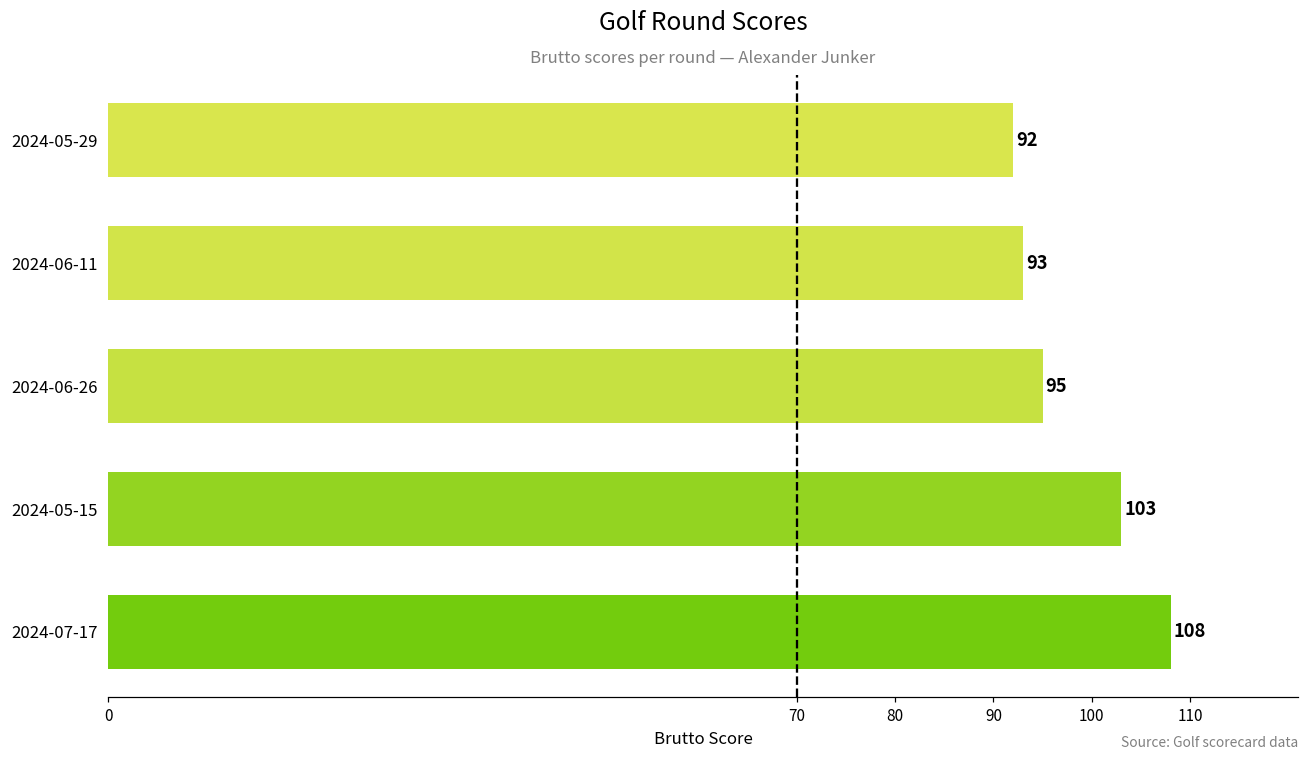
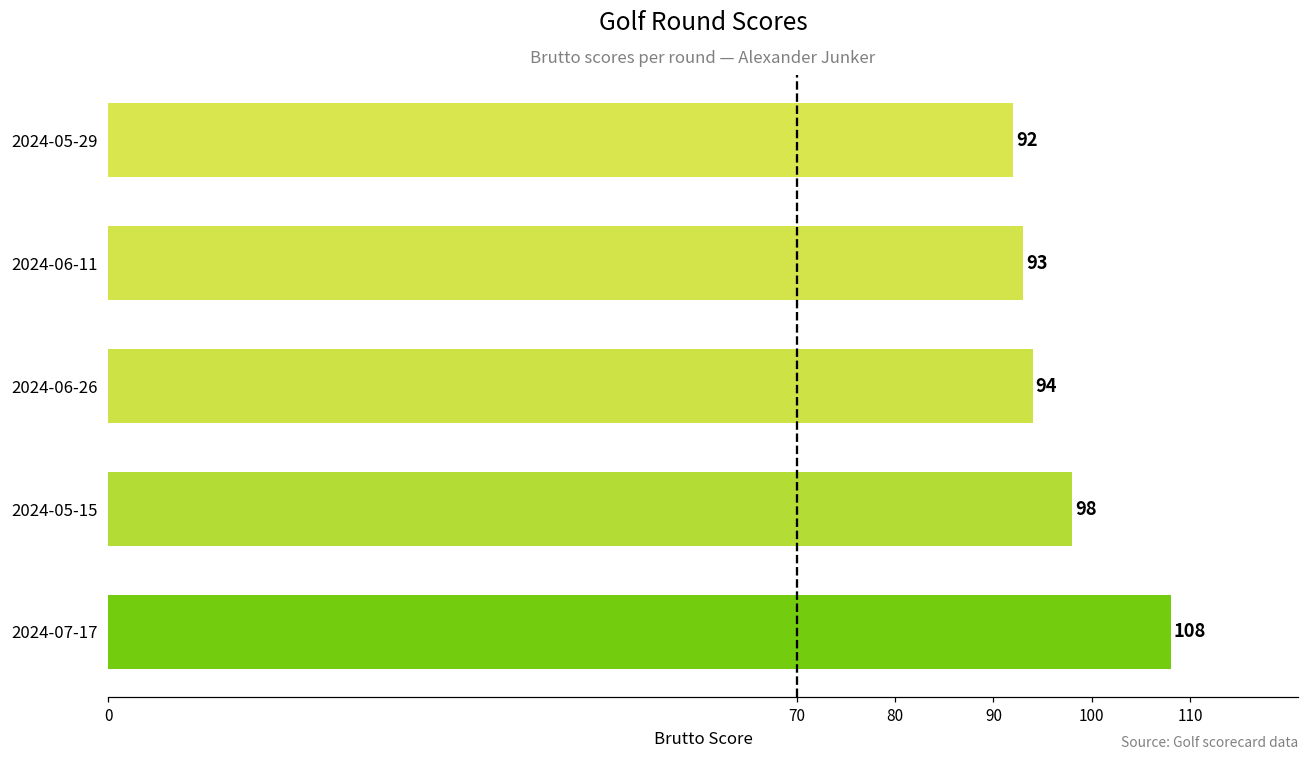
2024-06-26: 95 -> 94
2024-05-15: 103 -> 98
